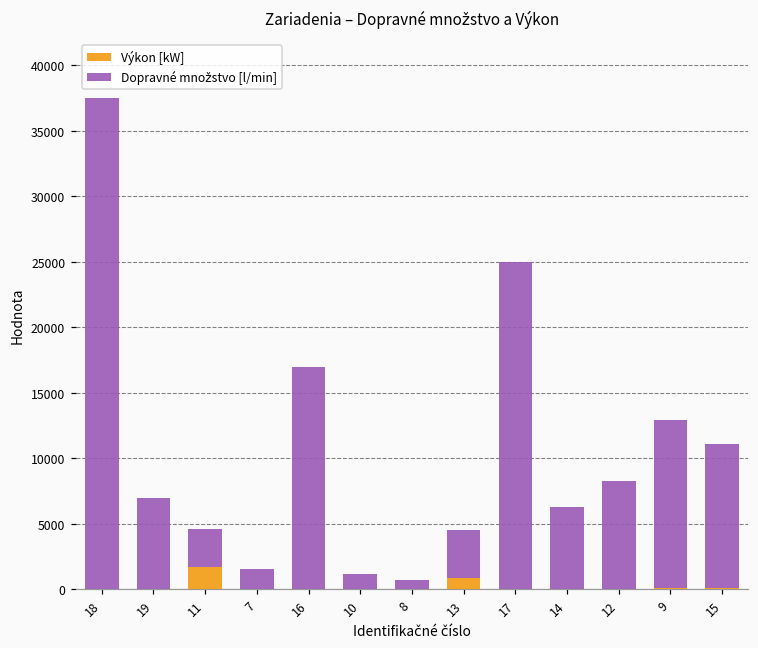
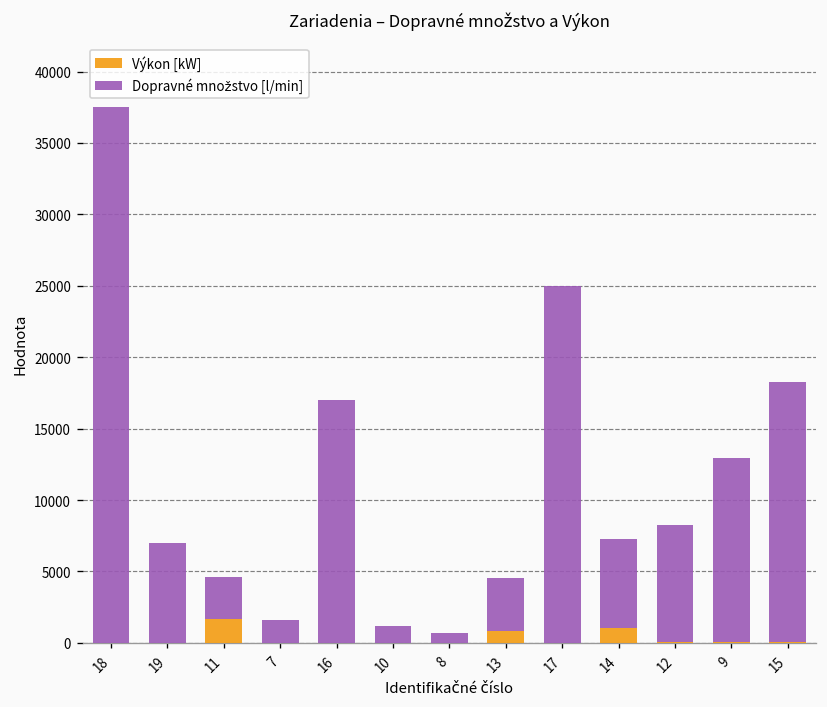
Výkon [kW], 14: 0 -> 1000
Dopravné množstvo [l/min], 15: 11000 -> 18200
